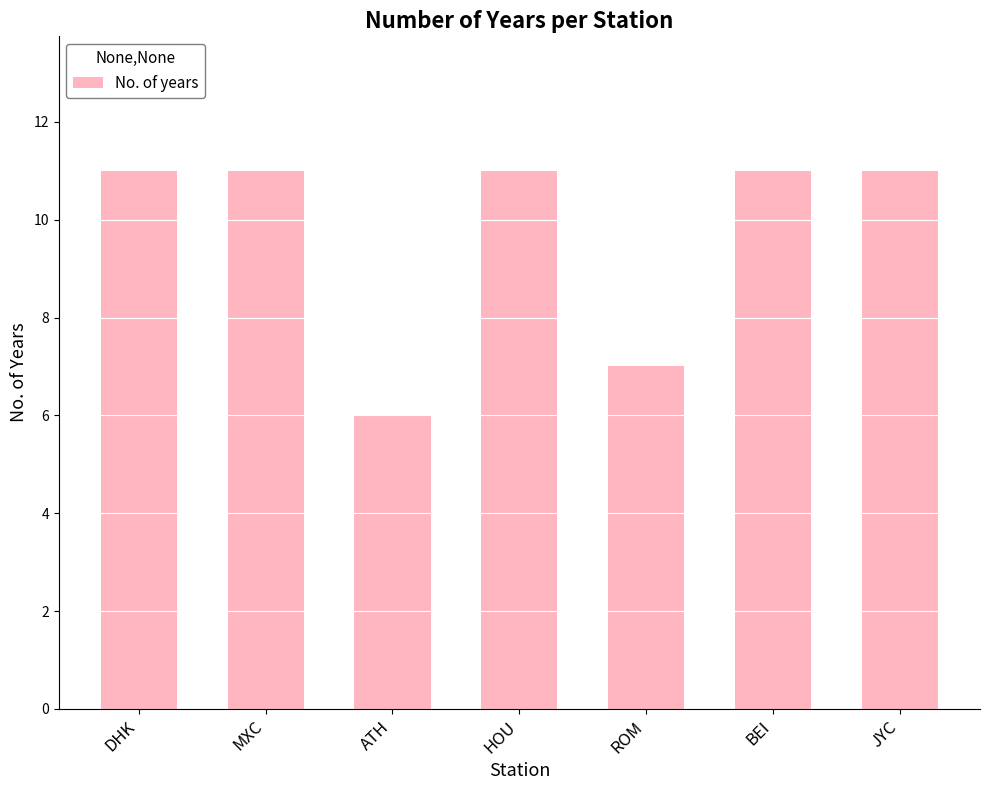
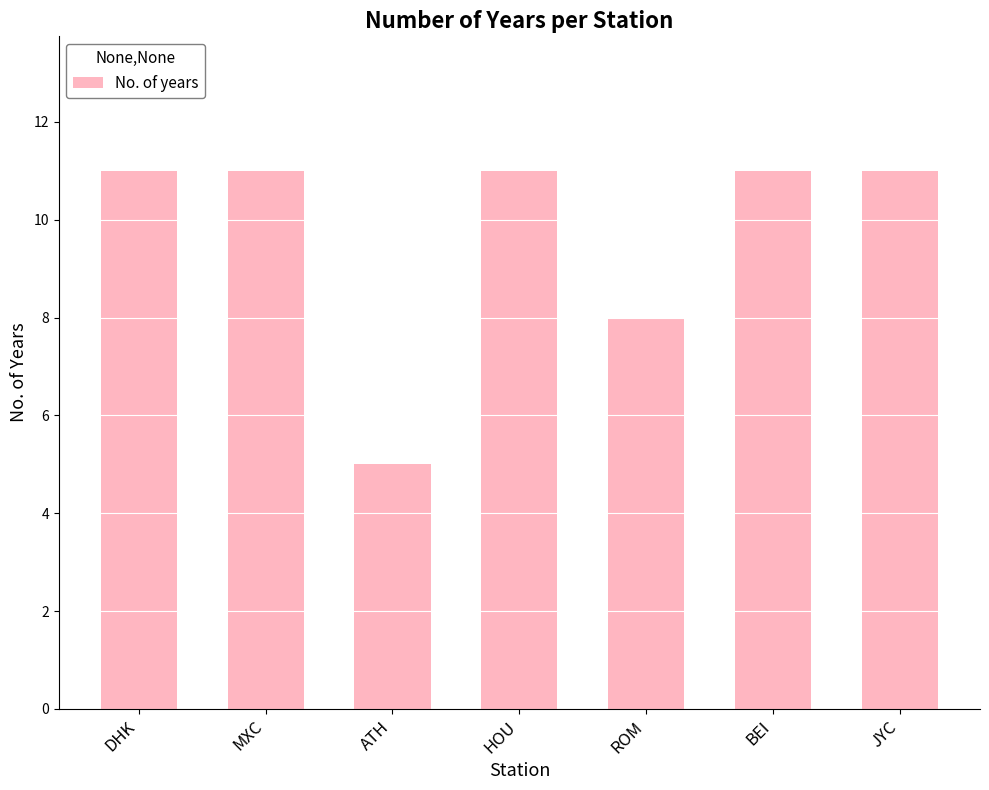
ATH: 6 -> 5
ROM: 7 -> 8
